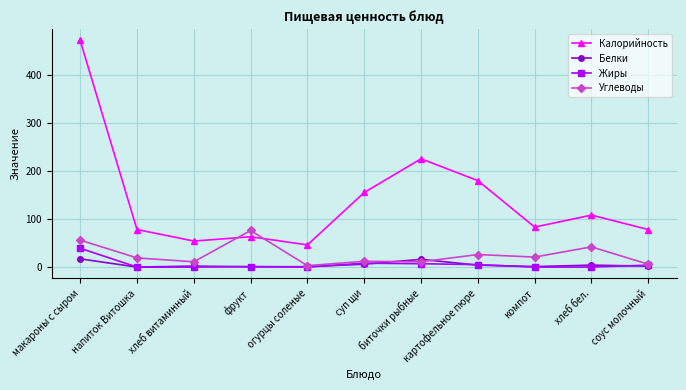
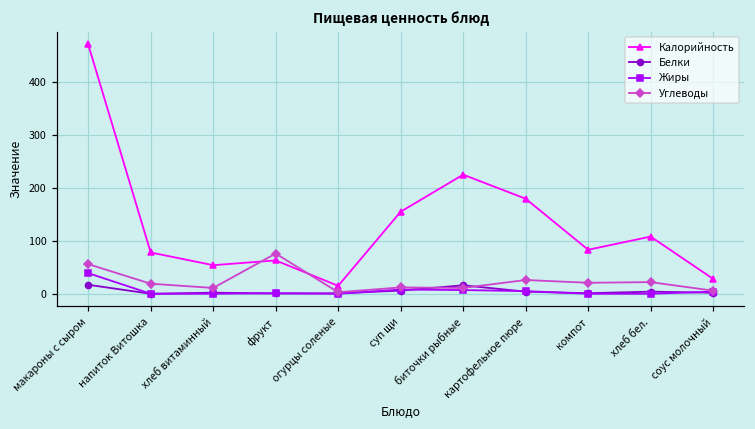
Калорийность, огурцы соленые: 50 -> 20
Углеводы, хлеб бел.: 40 -> 20
Калорийность, соус молочный: 80 -> 30
